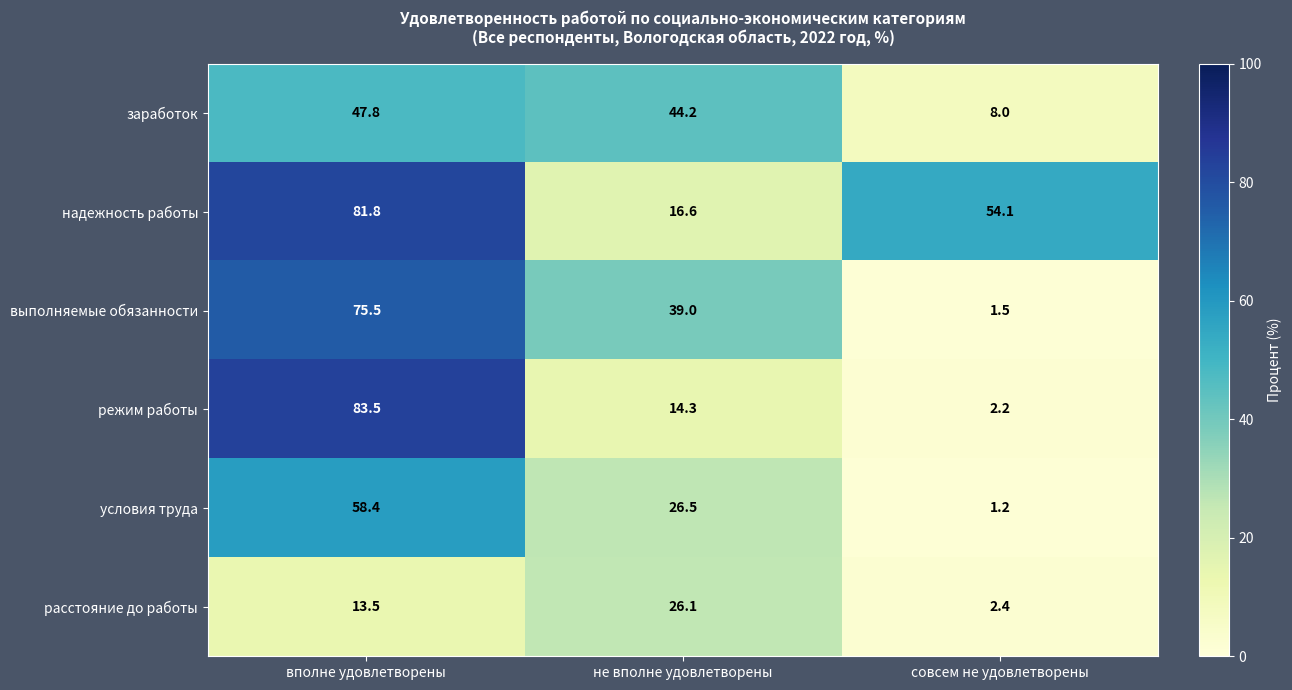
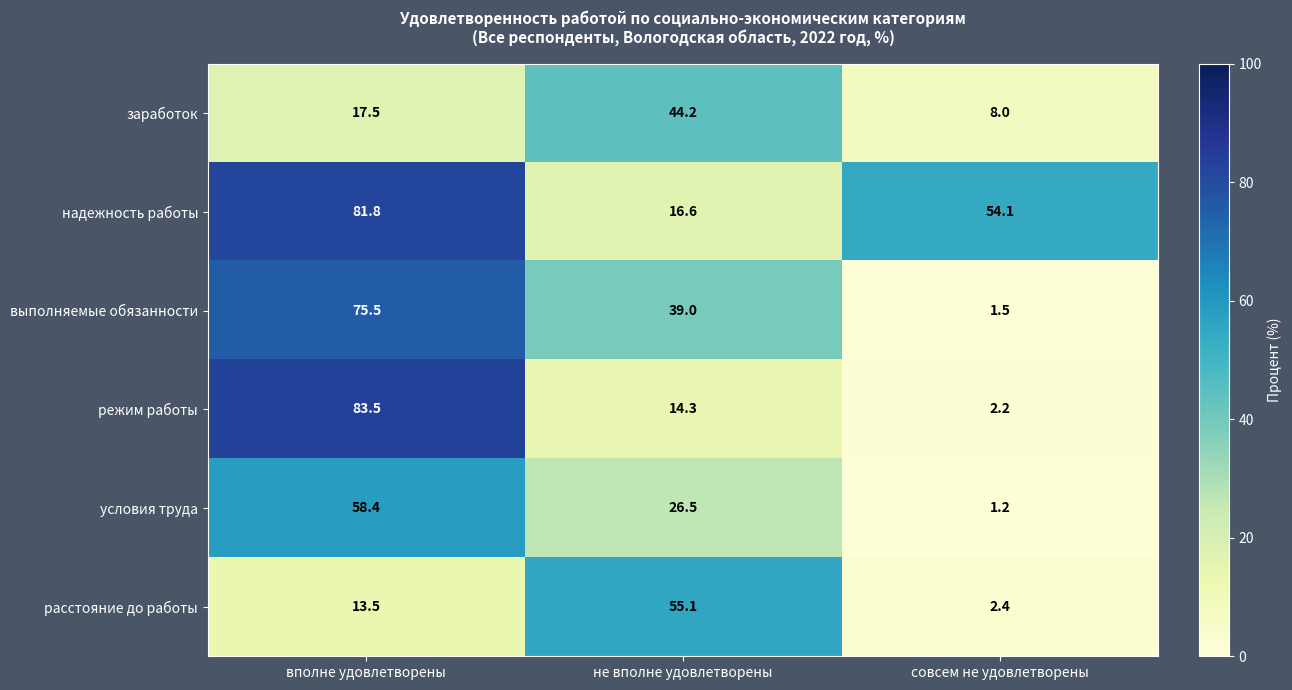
заработок, вполне удовлетворены: 47.8 -> 17.5
расстояние до работы, не вполне удовлетворены: 26.1 -> 55.1
